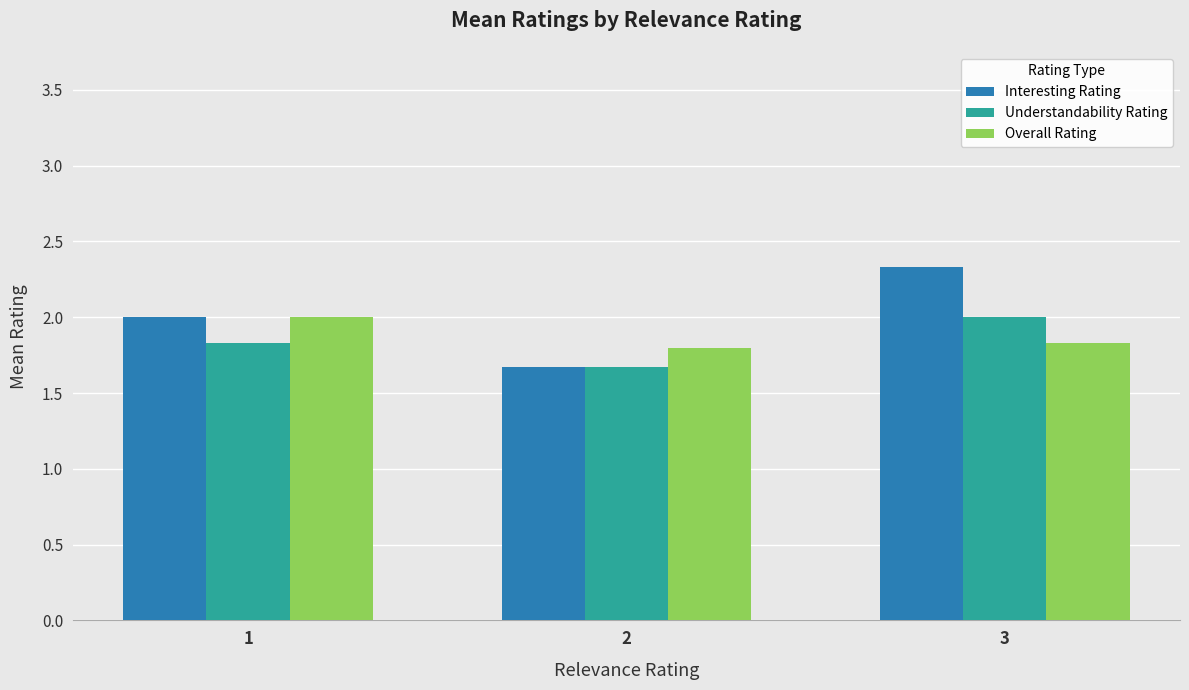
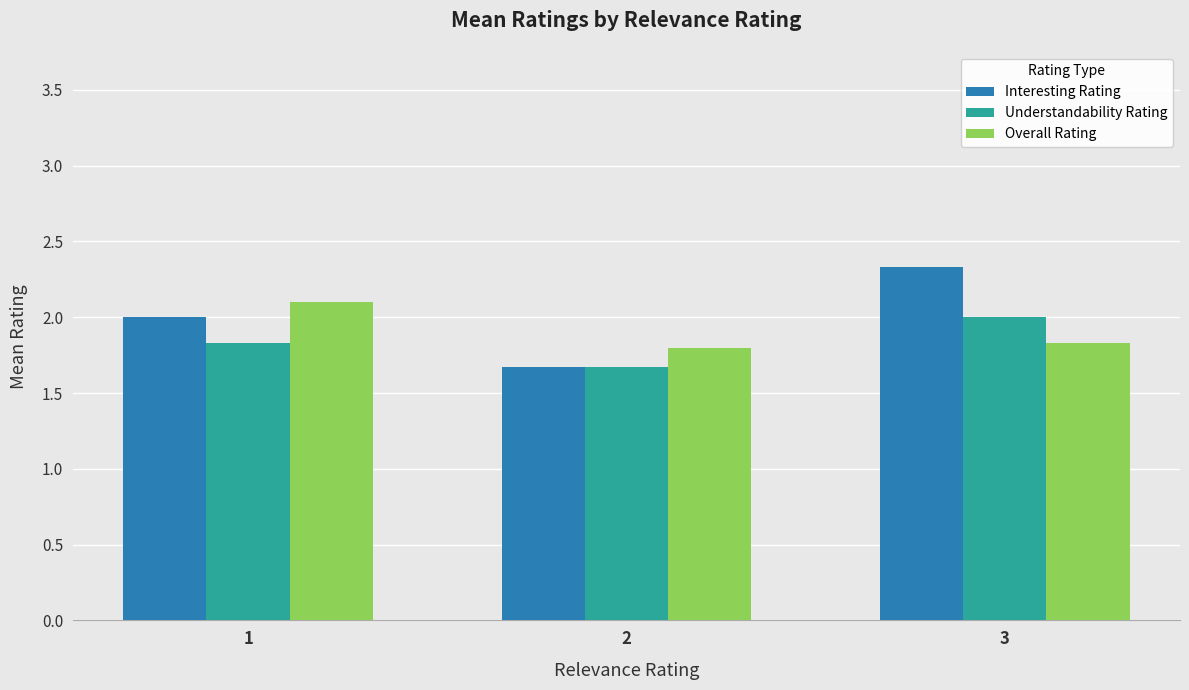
Overall Rating, 1: 2.0 -> 2.1
